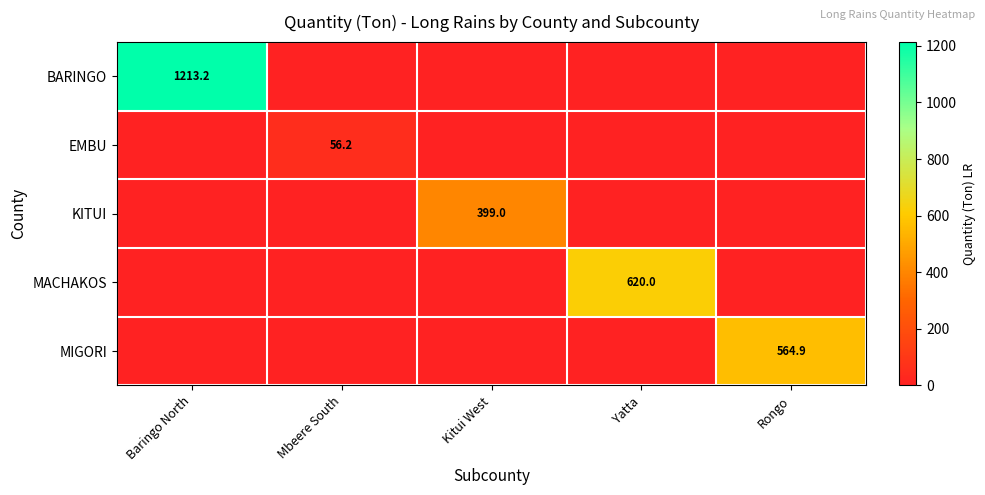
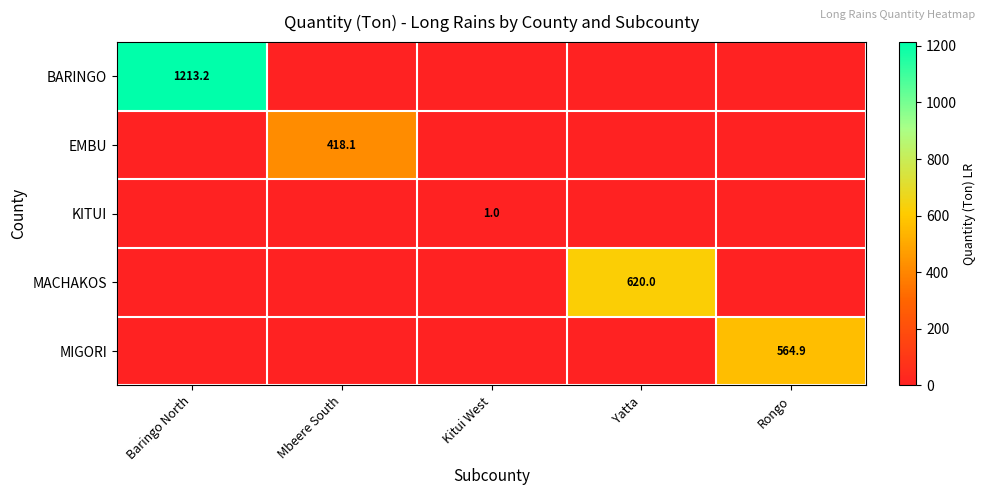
EMBU, Mbeere South: 56.2 -> 418.1
KITUI, Kitui West: 399.0 -> 1.0
